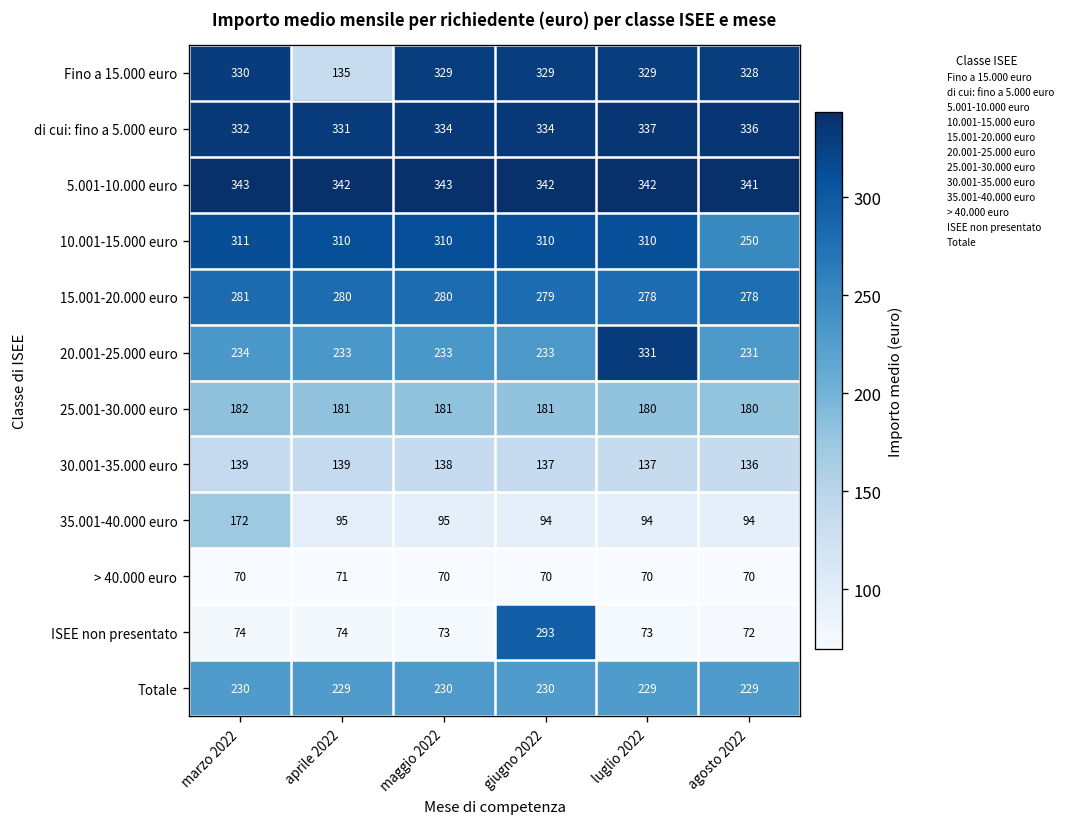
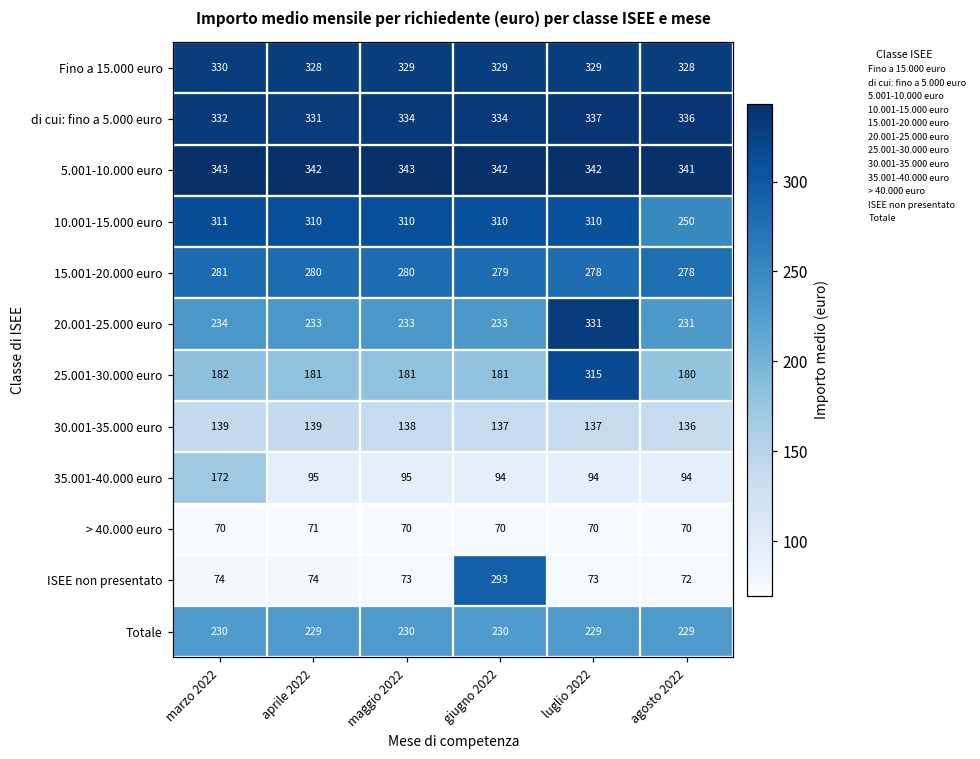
Fino a 15.000 euro, aprile 2022: 135 -> 328
25.001-30.000 euro, luglio 2022: 180 -> 315
